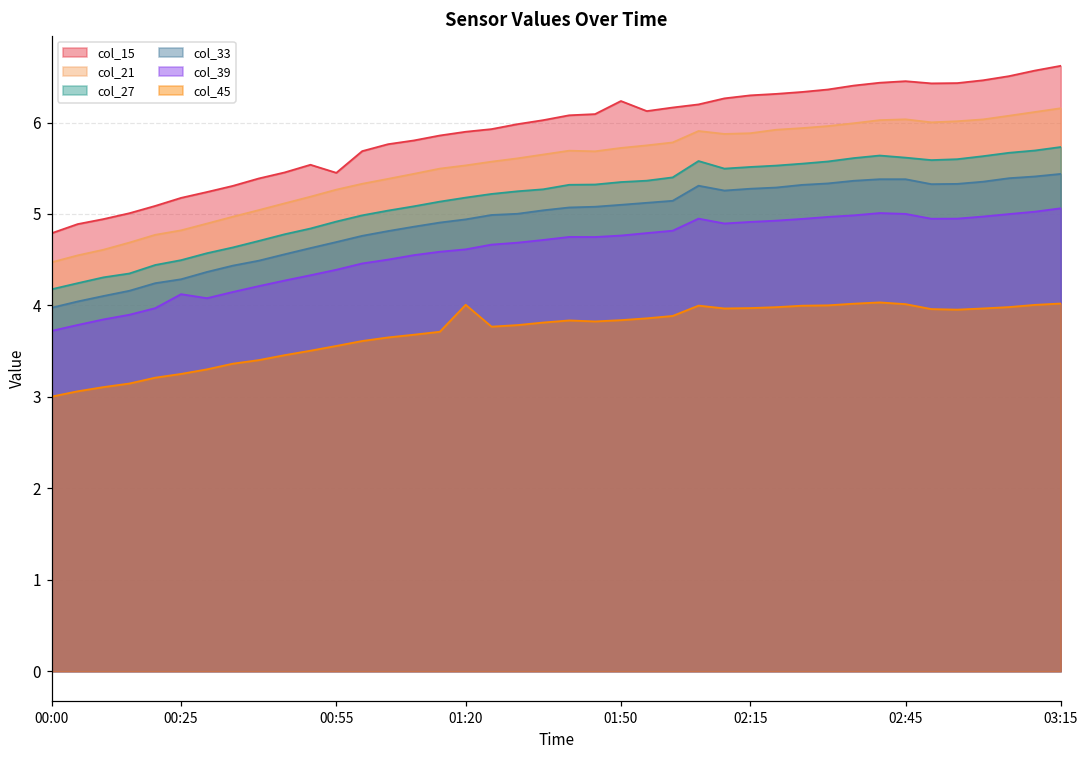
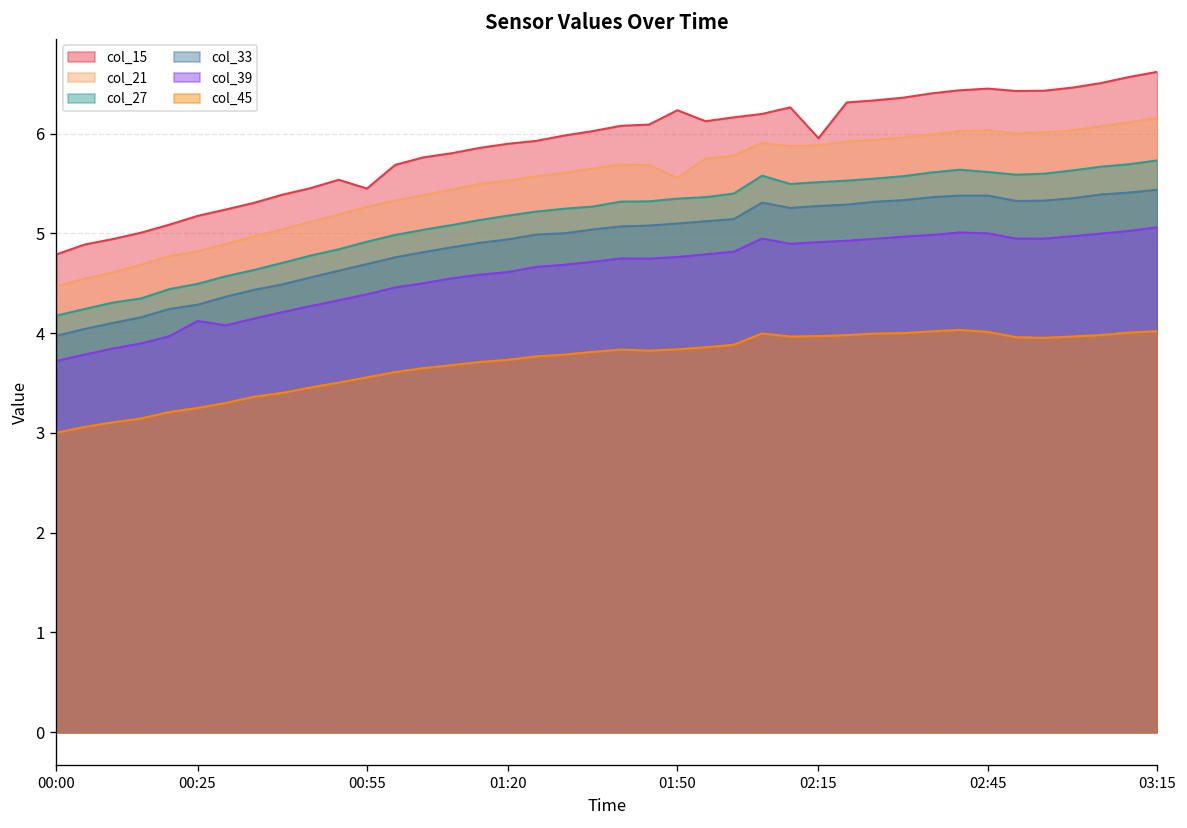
col_45, 01:20: 4.0 -> 3.7
col_21, 01:50: 5.7 -> 5.6
col_15, 02:15: 6.3 -> 6.0
